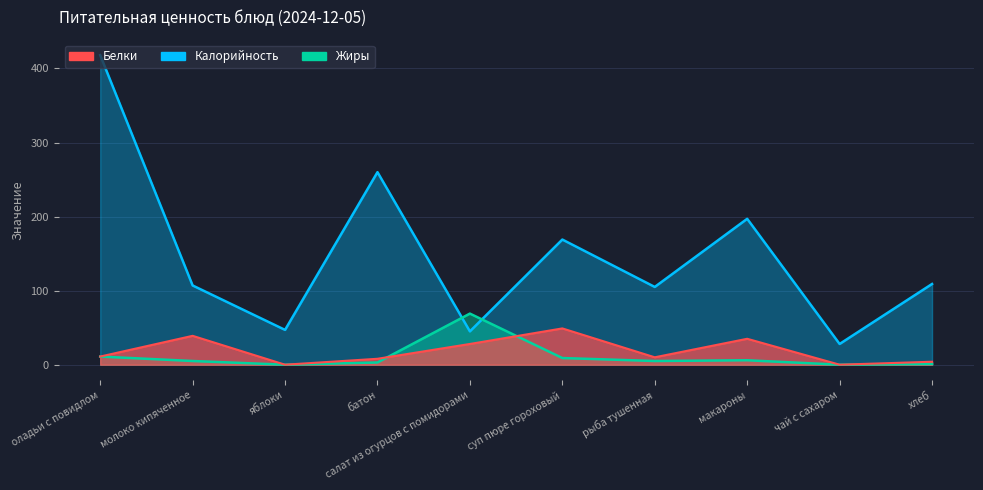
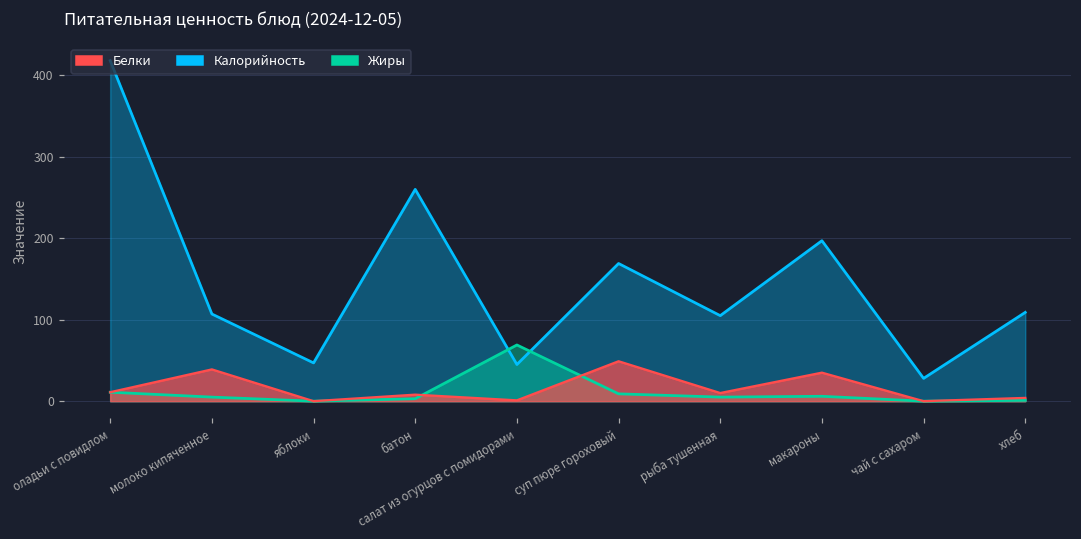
Белки, салат из огурцов с помидорами: 30 -> 0
